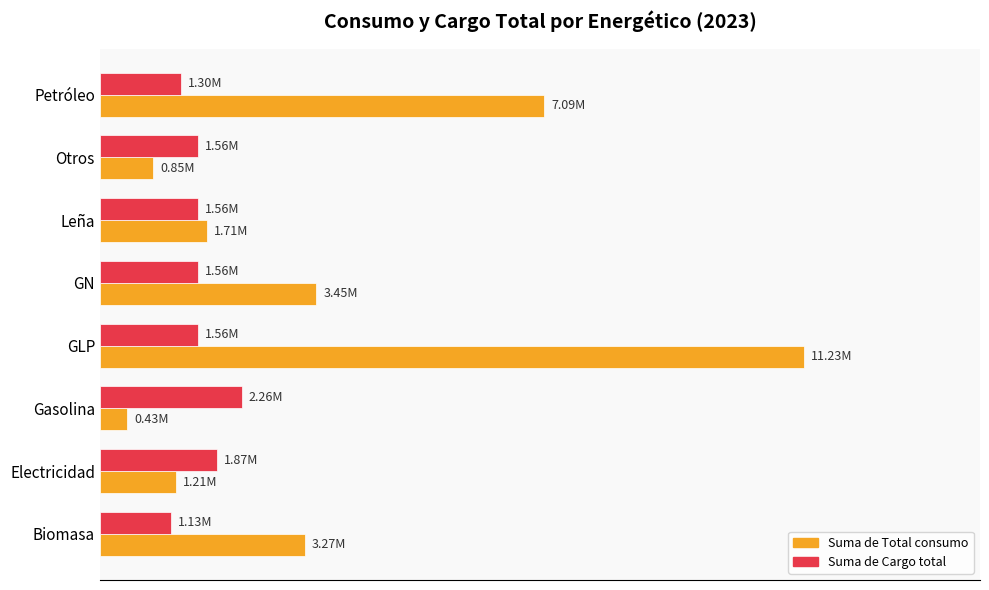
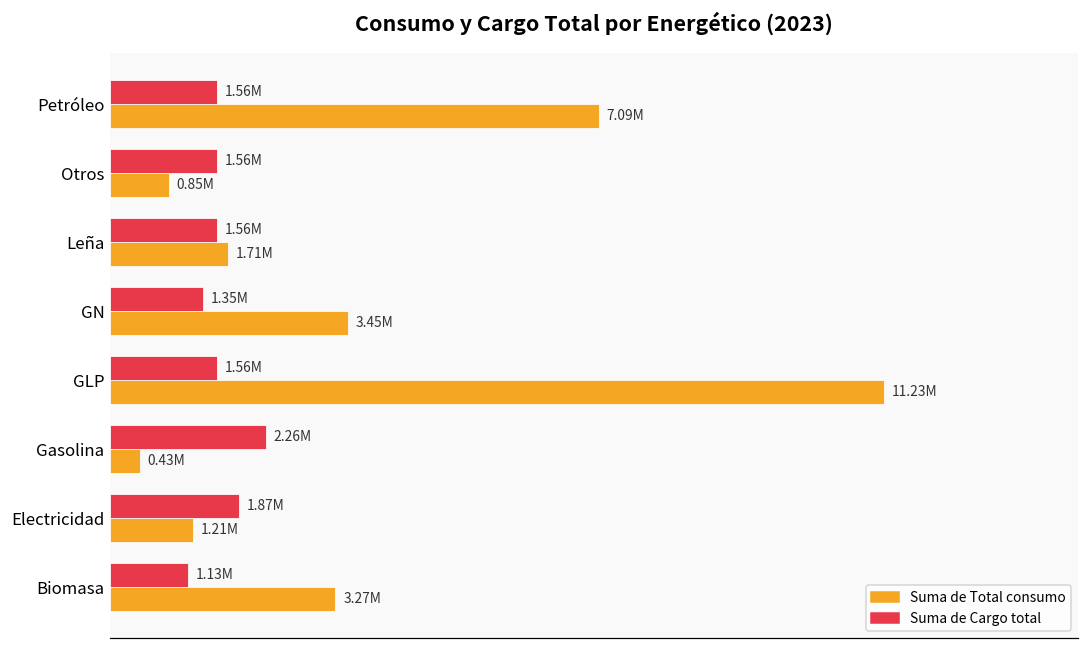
Suma de Cargo total, Petróleo: 1.30M -> 1.56M
Suma de Cargo total, GN: 1.56M -> 1.35M
